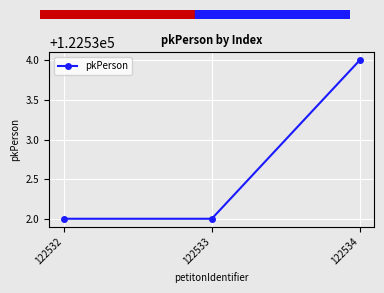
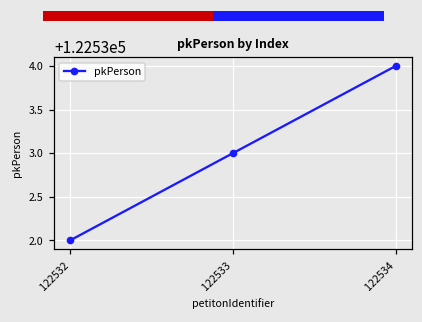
122533: 122532 -> 122533
